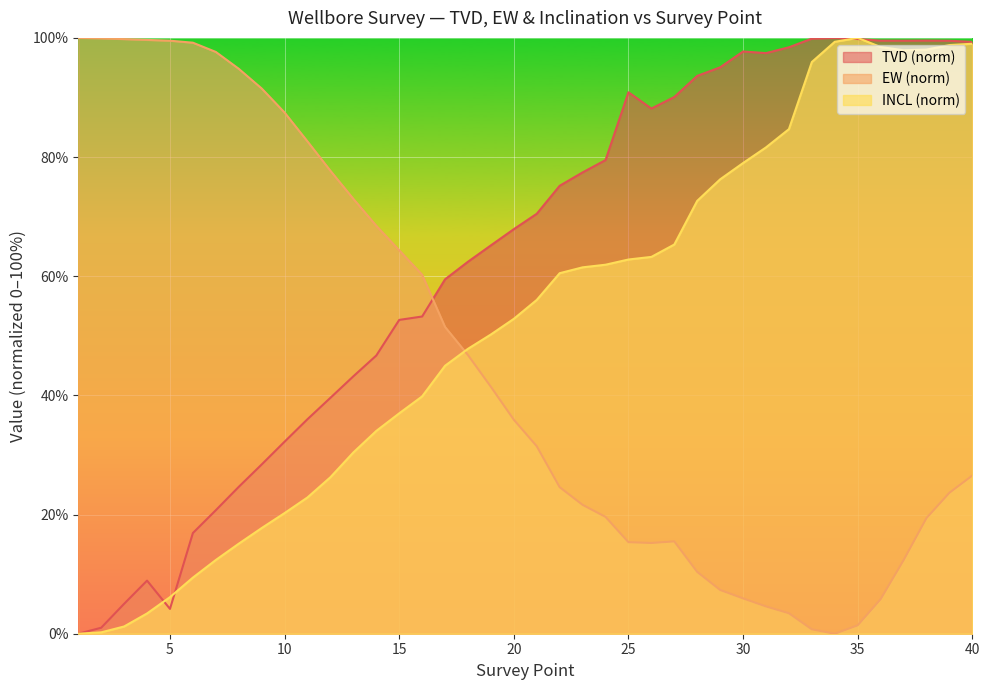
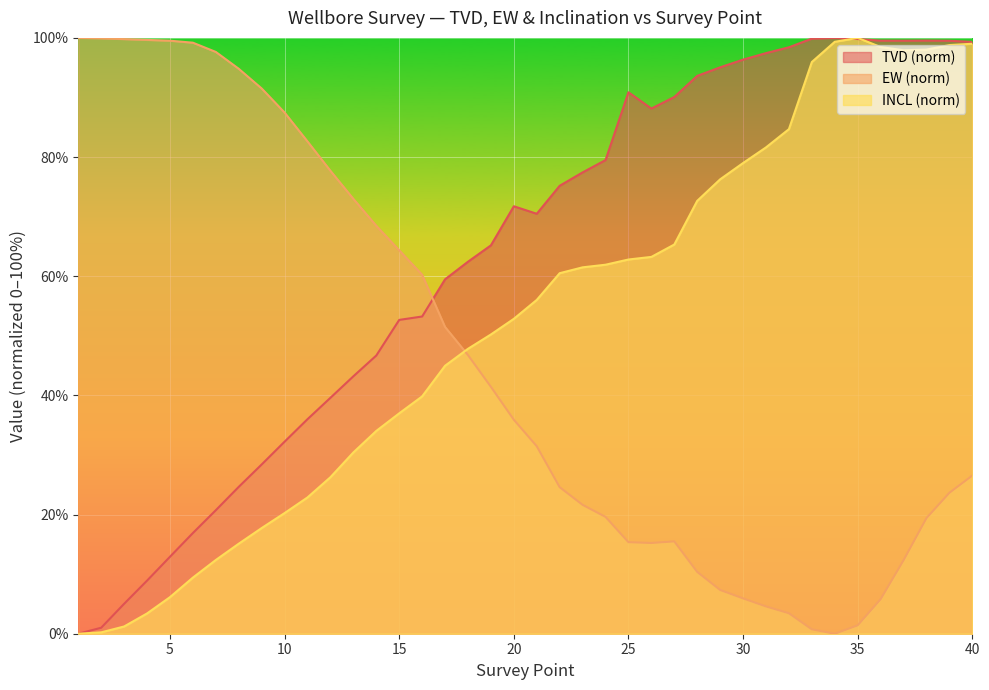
TVD (norm), 5: 4% -> 13%
TVD (norm), 20: 68% -> 72%
TVD (norm), 30: 98% -> 96%
